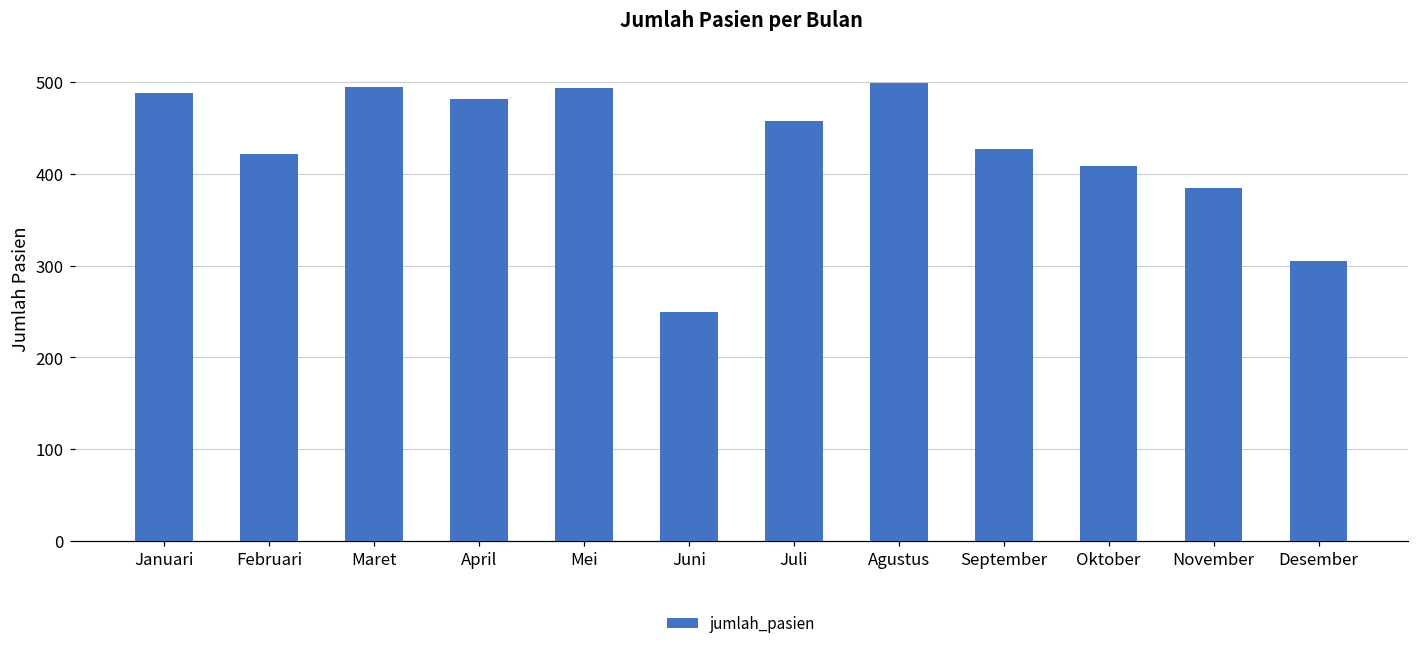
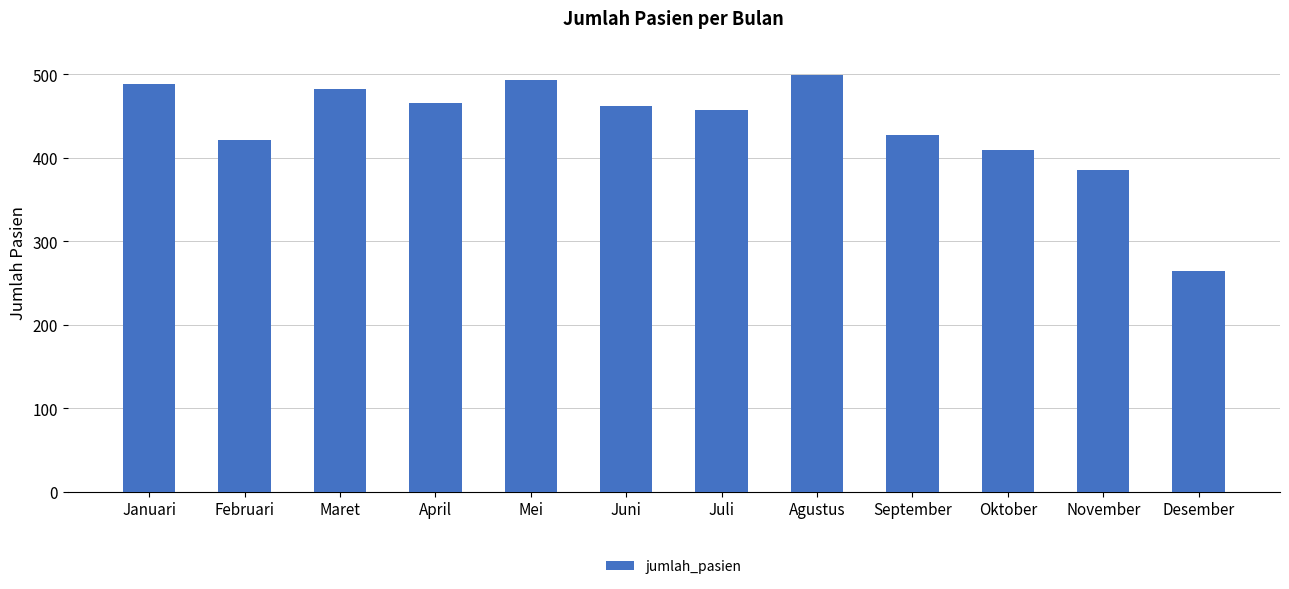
Maret: 500 -> 480
April: 480 -> 470
Juni: 250 -> 460
Desember: 310 -> 270
